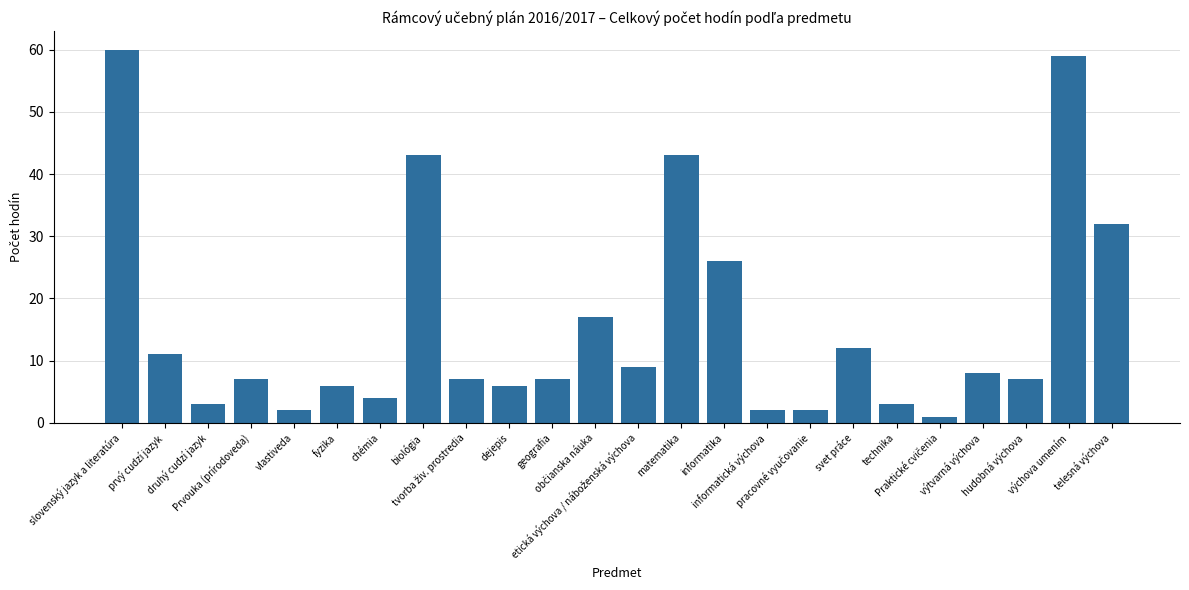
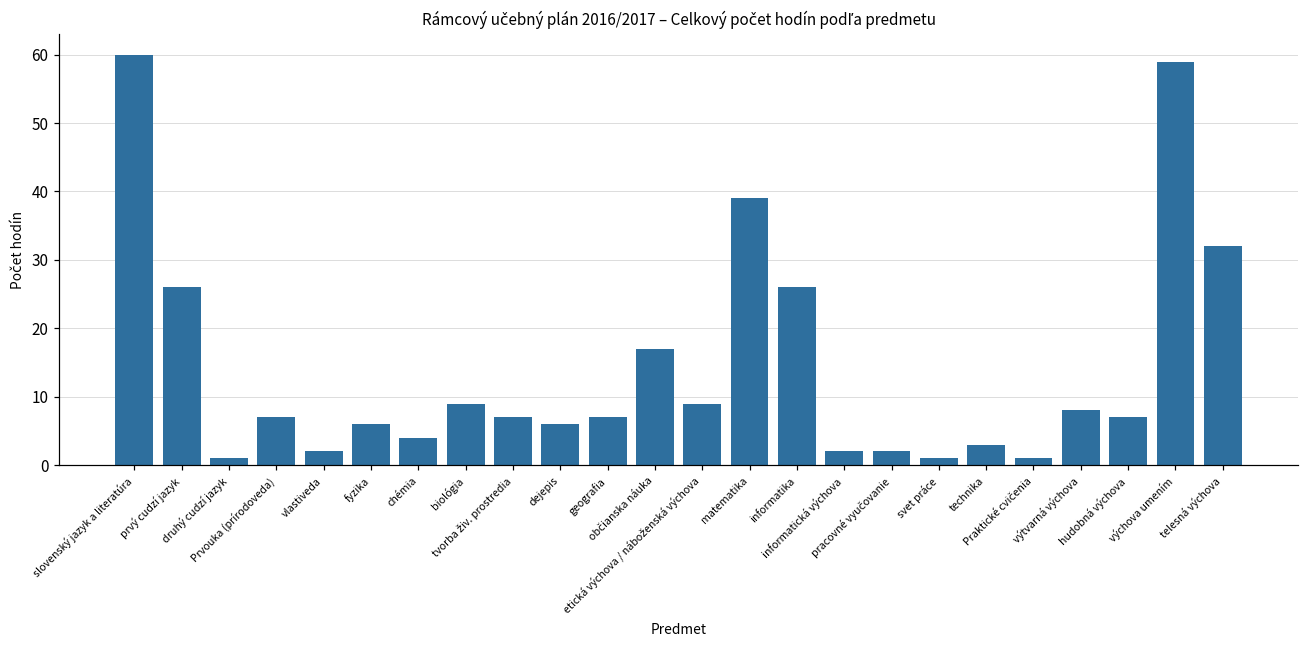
prvý cudzí jazyk: 11 -> 26
druhý cudzí jazyk: 3 -> 1
biológia: 43 -> 9
matematika: 43 -> 39
svet práce: 12 -> 1
